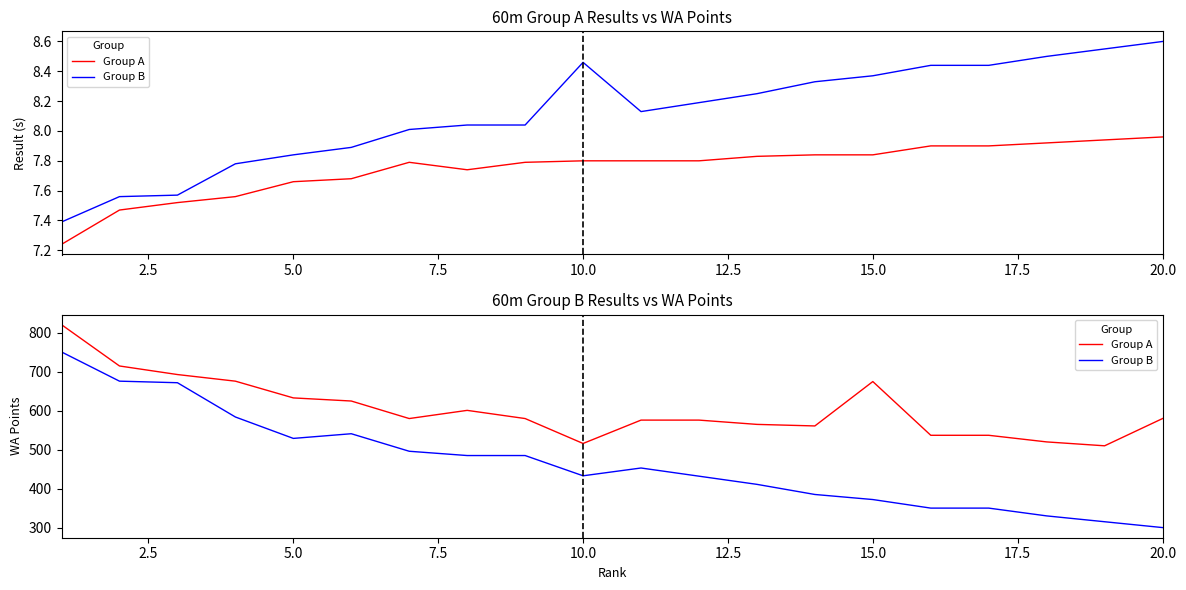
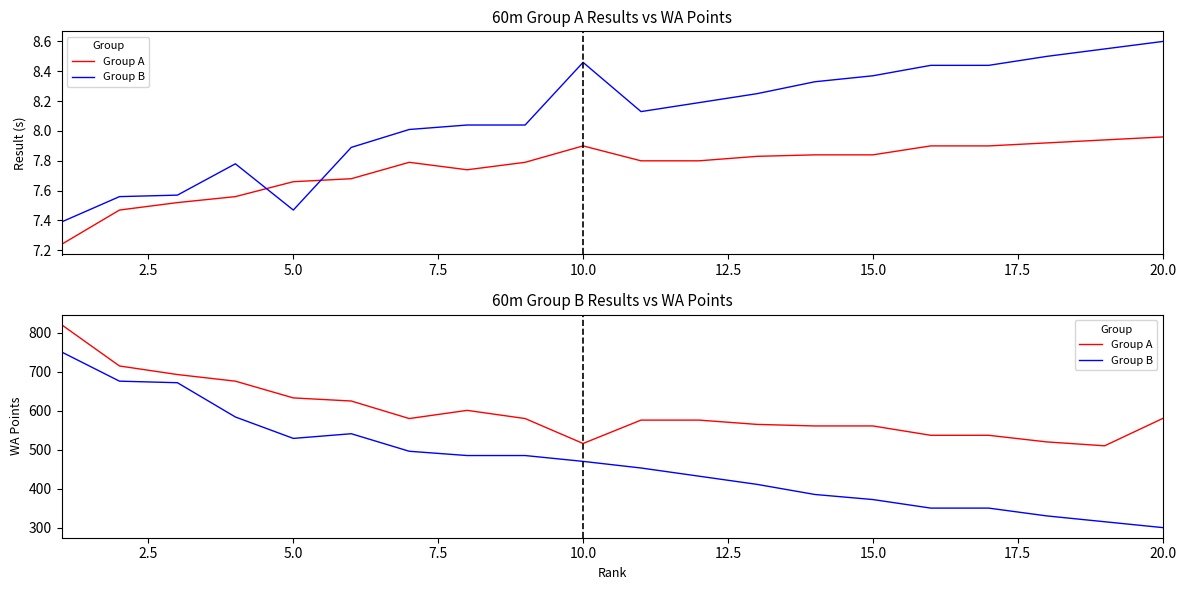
60m Group A Results vs WA Points, Group B, 5.0: 7.84 -> 7.47
60m Group A Results vs WA Points, Group A, 10.0: 7.8 -> 7.9
60m Group B Results vs WA Points, Group B, 10.0: 430 -> 470
60m Group B Results vs WA Points, Group A, 15.0: 680 -> 560
